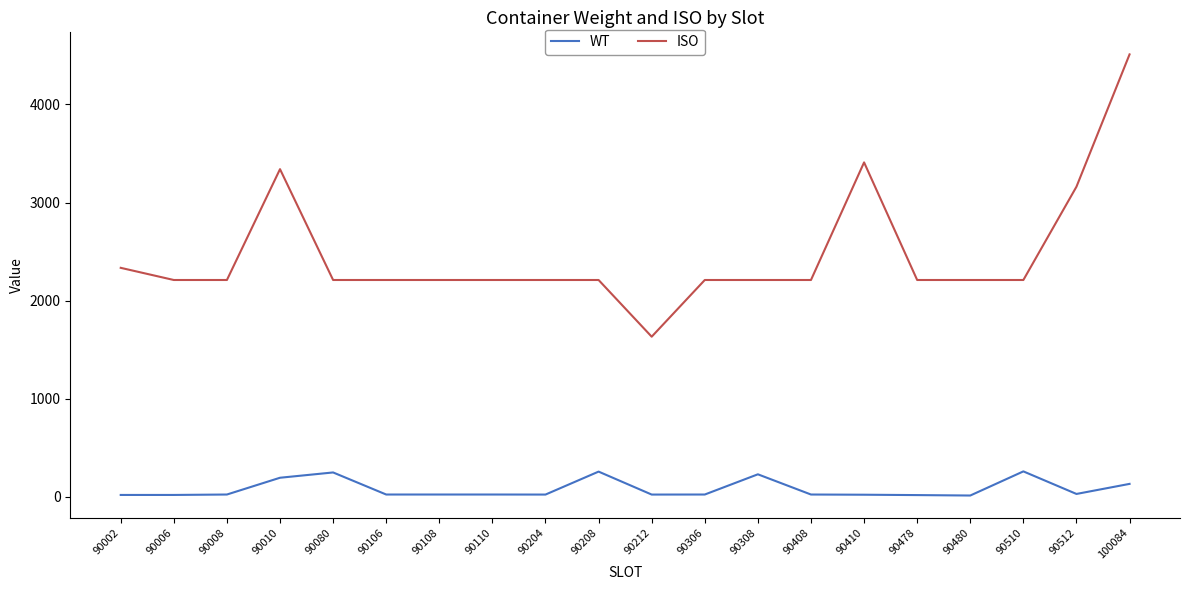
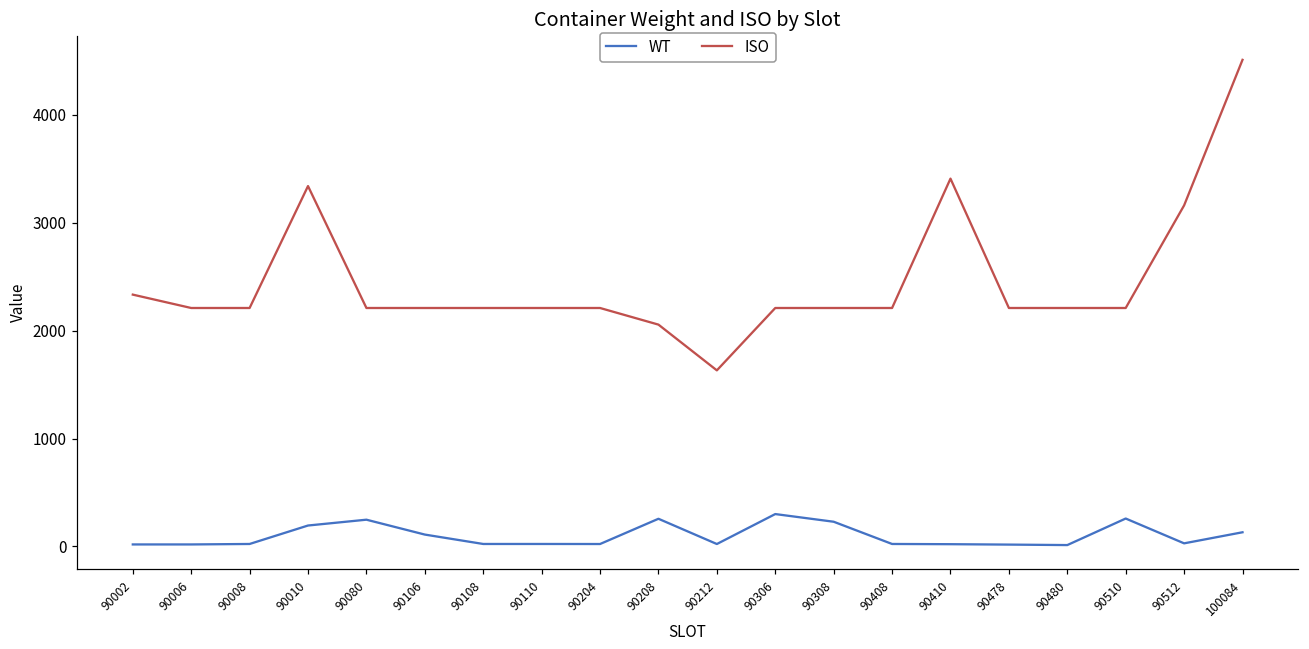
WT, 90106: 0 -> 100
ISO, 90208: 2200 -> 2100
WT, 90306: 0 -> 300
